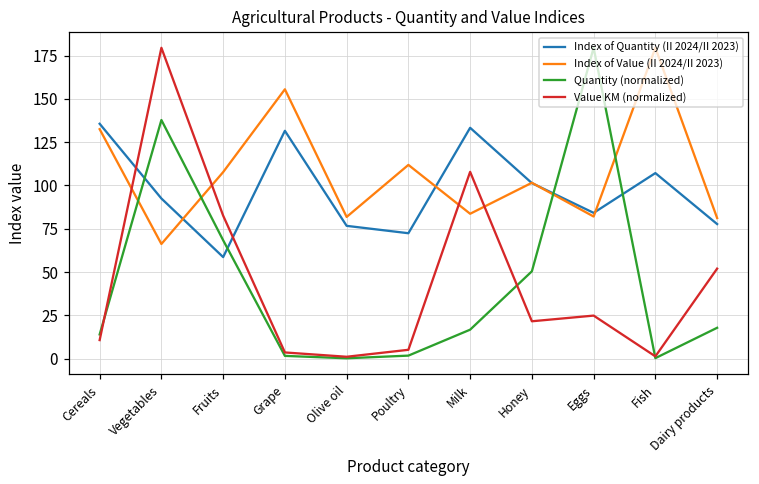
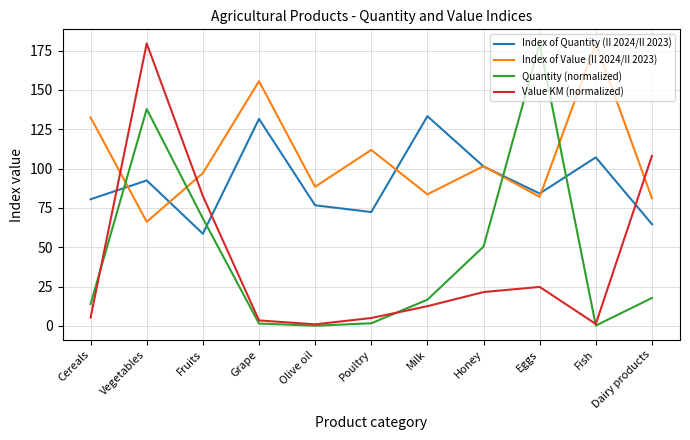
Index of Quantity (II 2024/II 2023), Cereals: 136 -> 81
Value KM (normalized), Cereals: 11 -> 5
Index of Value (II 2024/II 2023), Fruits: 108 -> 97
Index of Value (II 2024/II 2023), Olive oil: 82 -> 88
Value KM (normalized), Milk: 108 -> 13
Index of Quantity (II 2024/II 2023), Dairy products: 78 -> 65
Value KM (normalized), Dairy products: 52 -> 108
